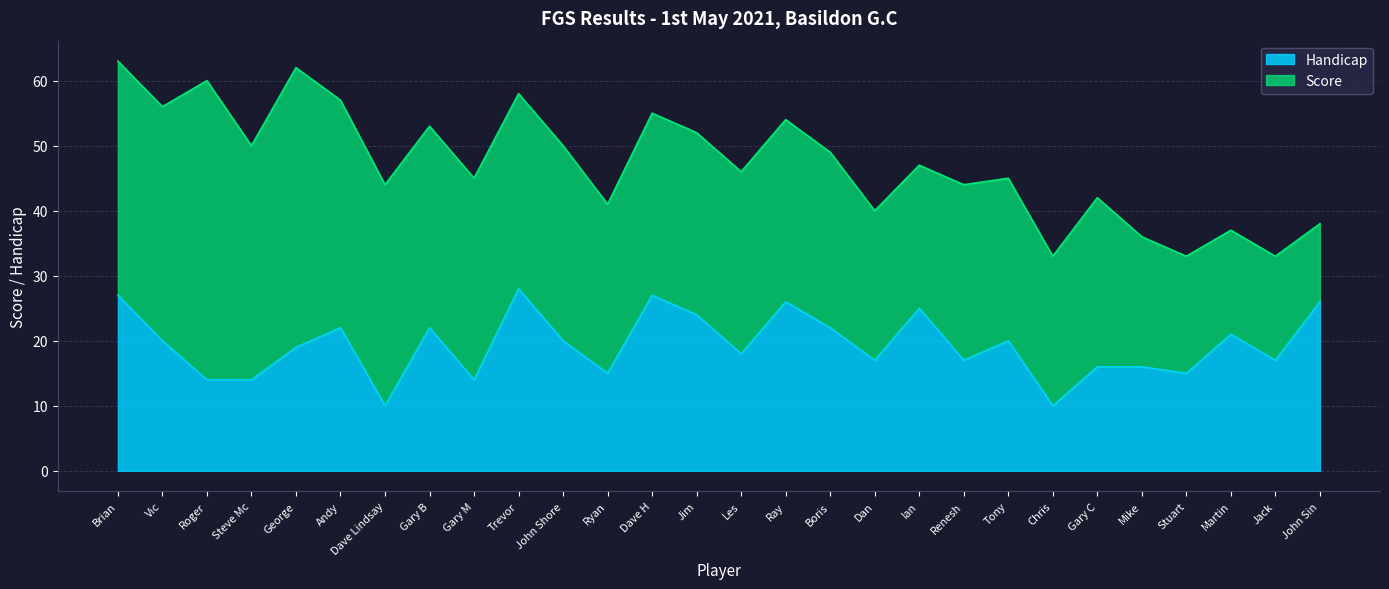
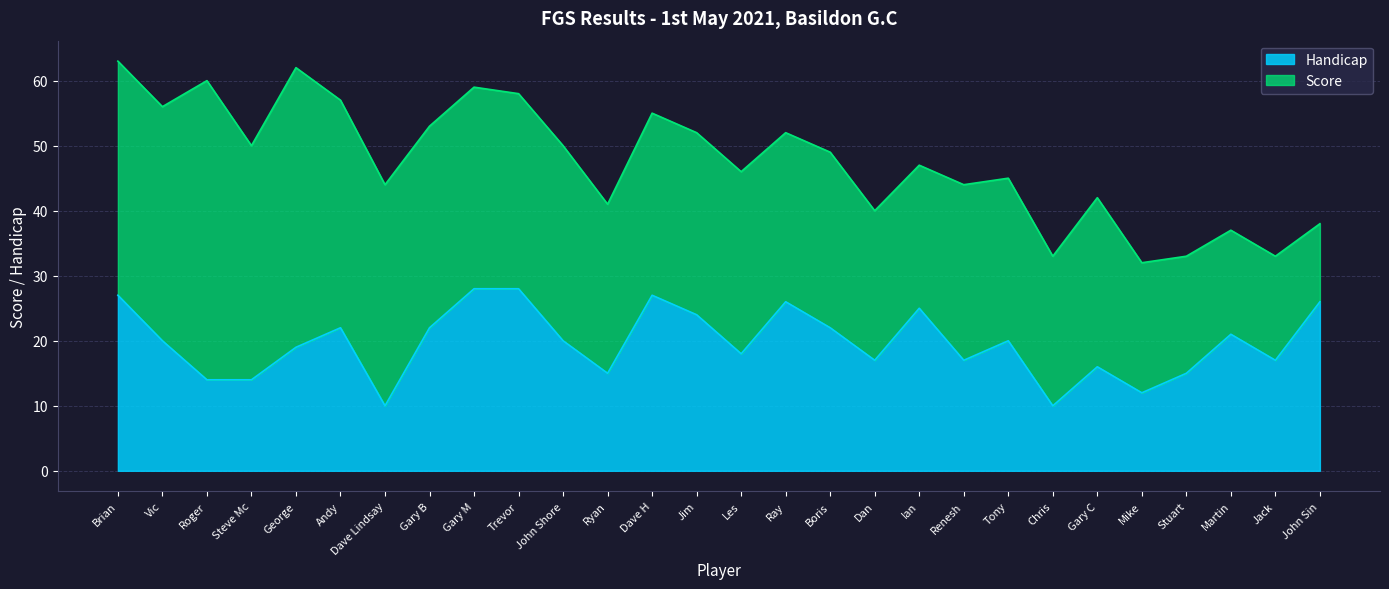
Handicap, Gary M: 14 -> 28
Score, Ray: 28 -> 26
Handicap, Mike: 16 -> 12
